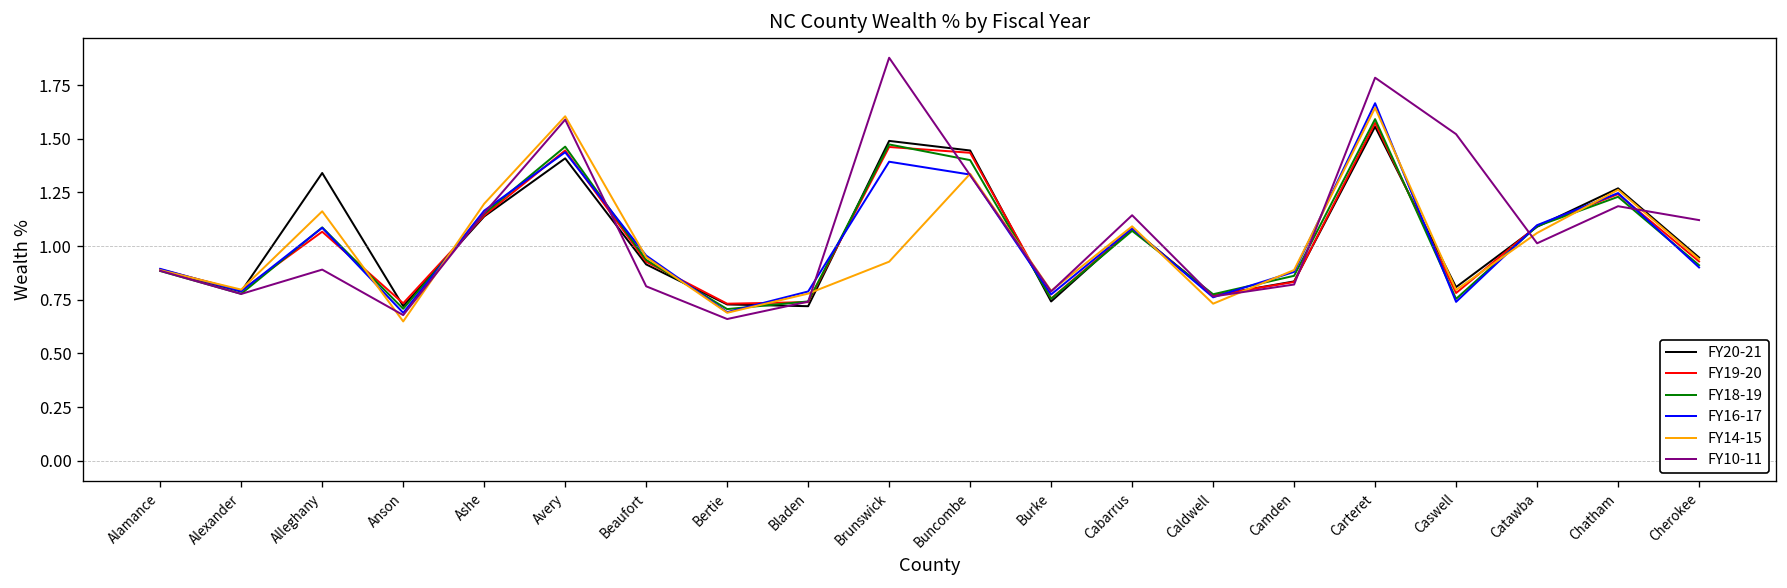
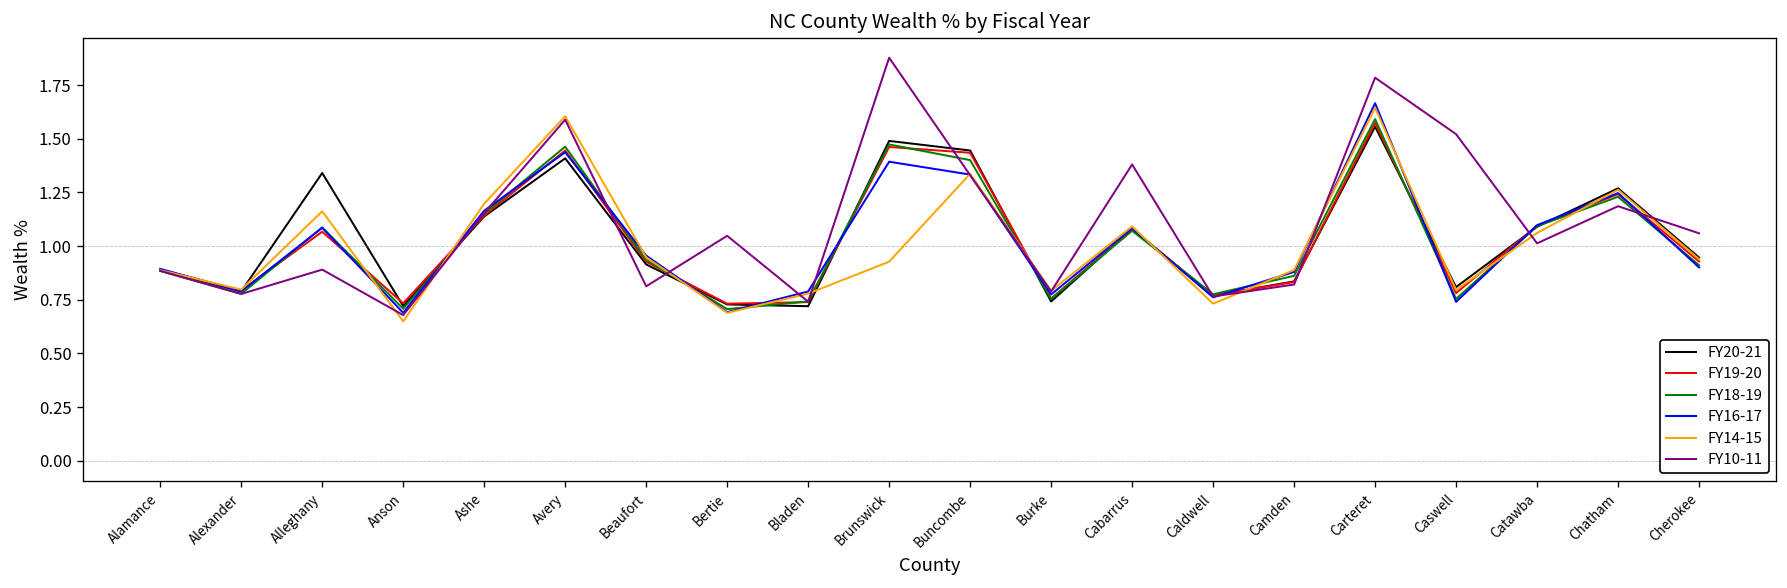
FY10-11, Bertie: 0.66 -> 1.05
FY10-11, Cabarrus: 1.14 -> 1.38
FY10-11, Cherokee: 1.12 -> 1.06
